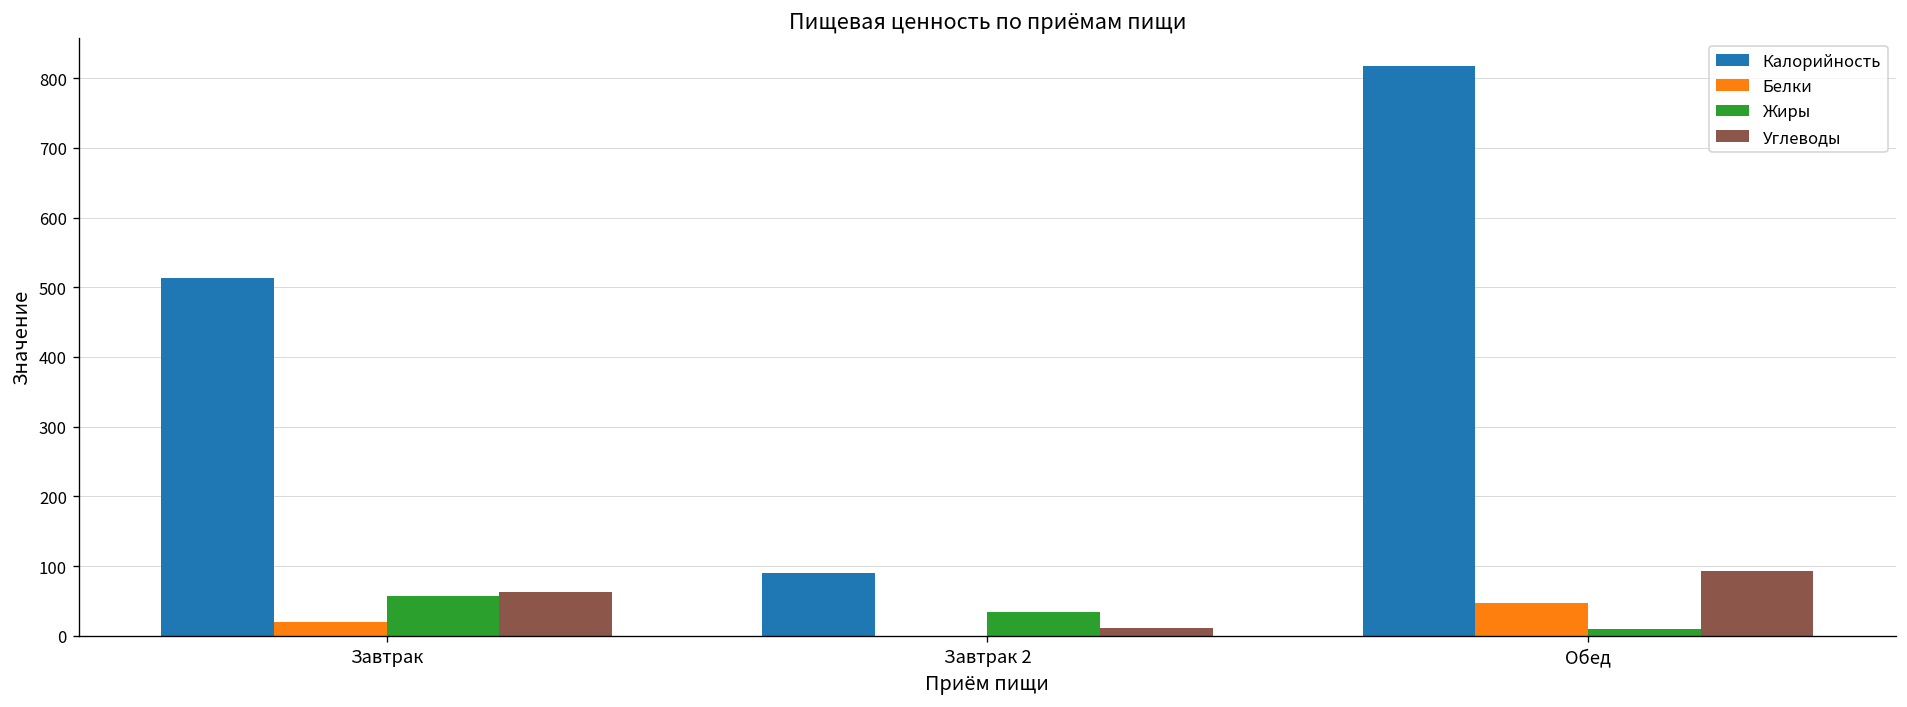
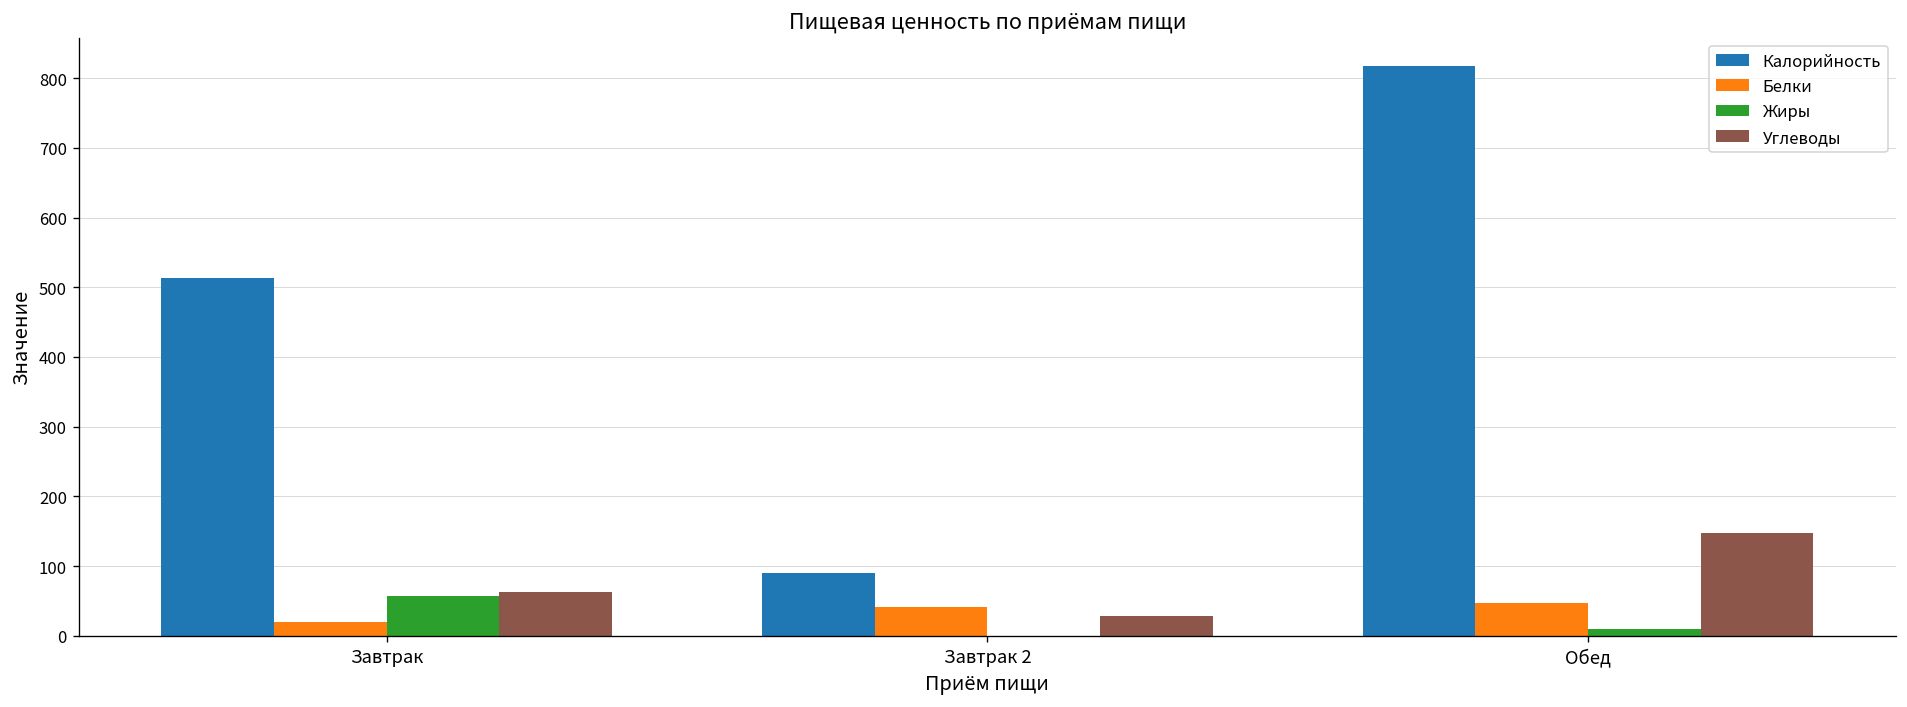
Белки, Завтрак 2: 0 -> 40
Жиры, Завтрак 2: 30 -> 0
Углеводы, Завтрак 2: 10 -> 30
Углеводы, Обед: 90 -> 150
